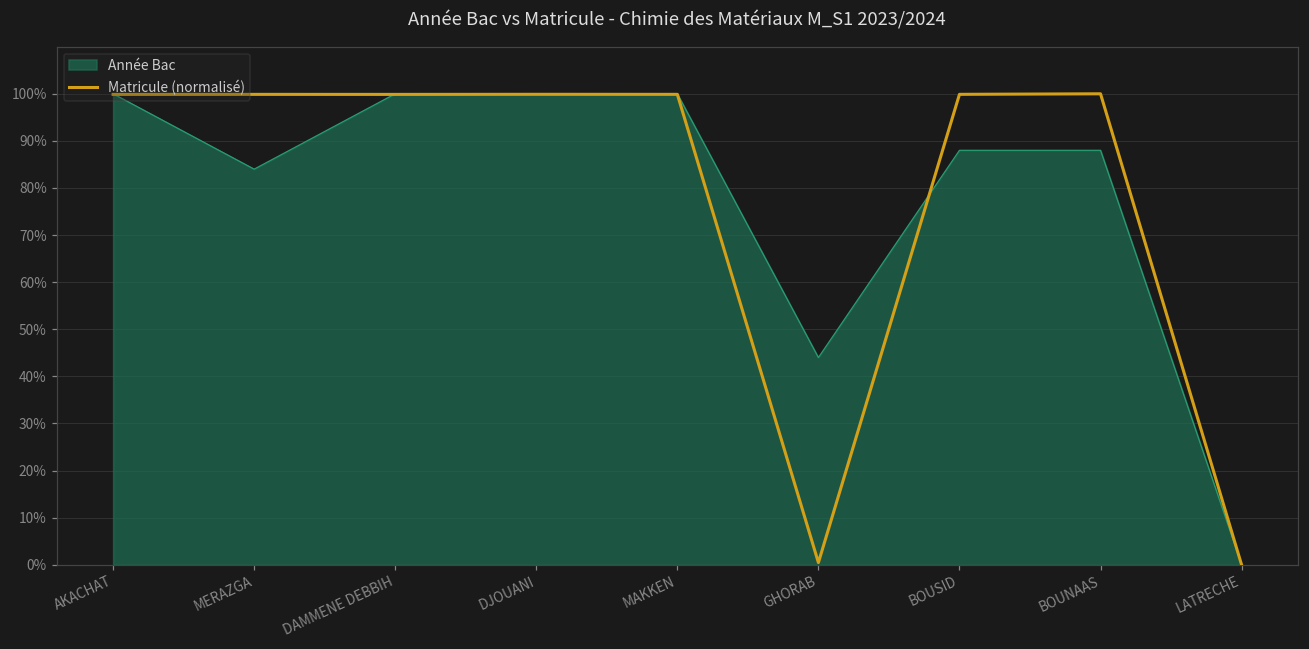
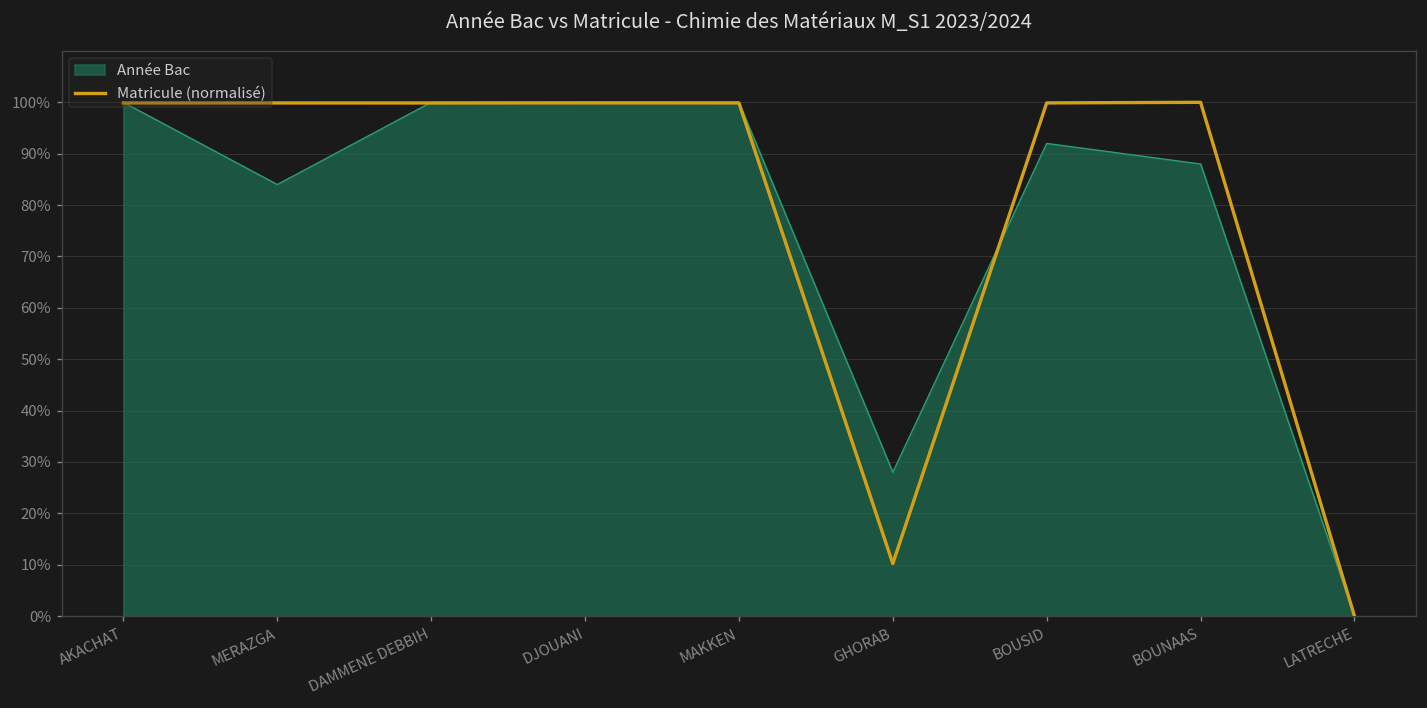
Année Bac, GHORAB: 44% -> 28%
Matricule (normalisé), GHORAB: 0% -> 10%
Année Bac, BOUSID: 88% -> 92%
